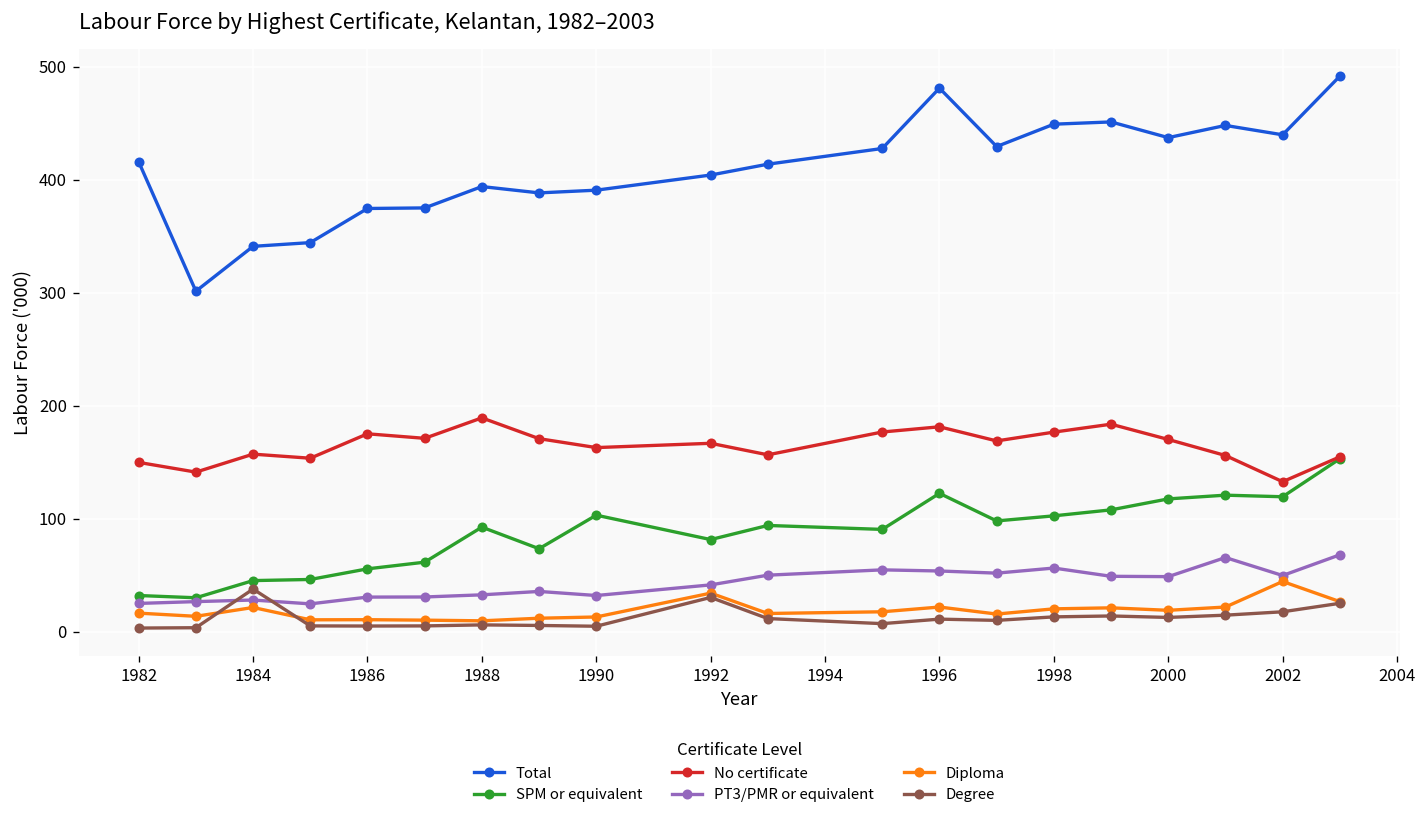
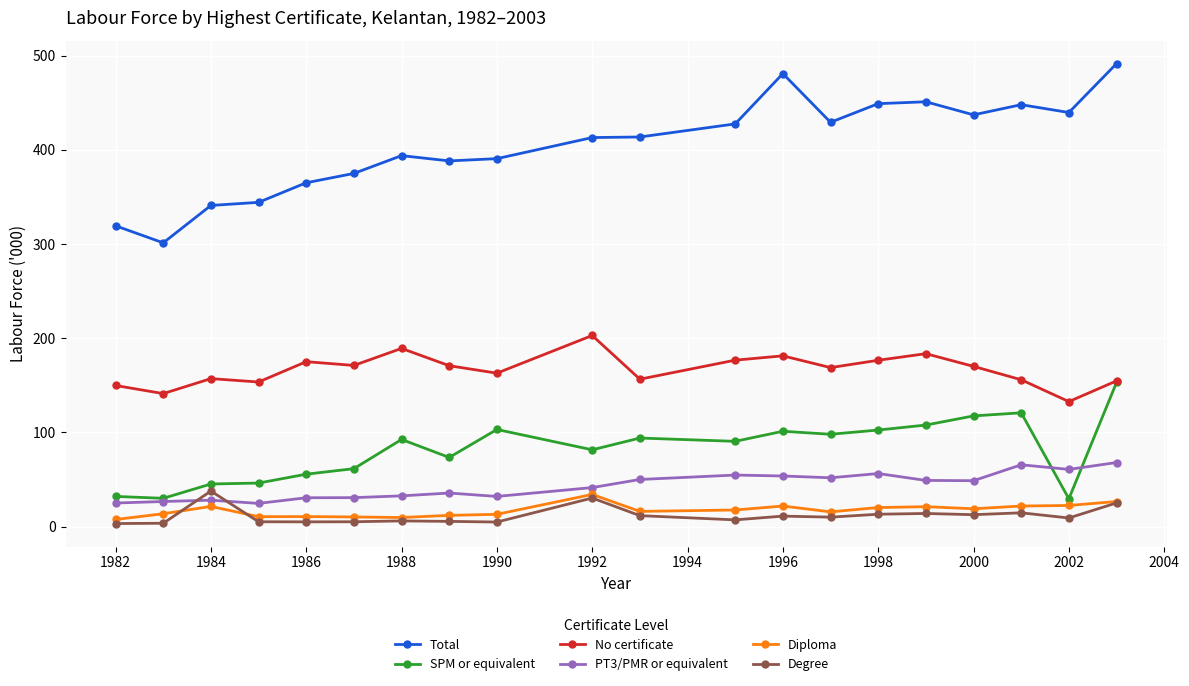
Total, 1982: 420 -> 320
Diploma, 1982: 20 -> 10
Total, 1986: 375 -> 365
Total, 1992: 400 -> 410
No certificate, 1992: 170 -> 200
SPM or equivalent, 1996: 120 -> 100
SPM or equivalent, 2002: 120 -> 30
PT3/PMR or equivalent, 2002: 50 -> 60
Diploma, 2002: 40 -> 20
Degree, 2002: 20 -> 10
